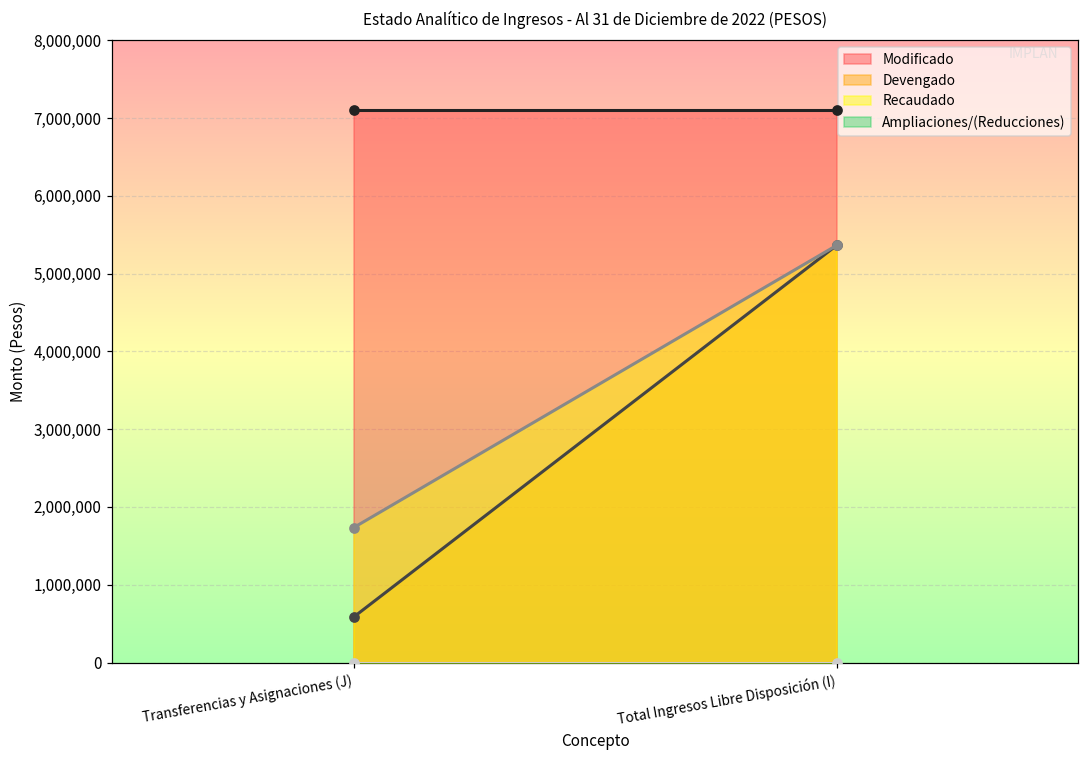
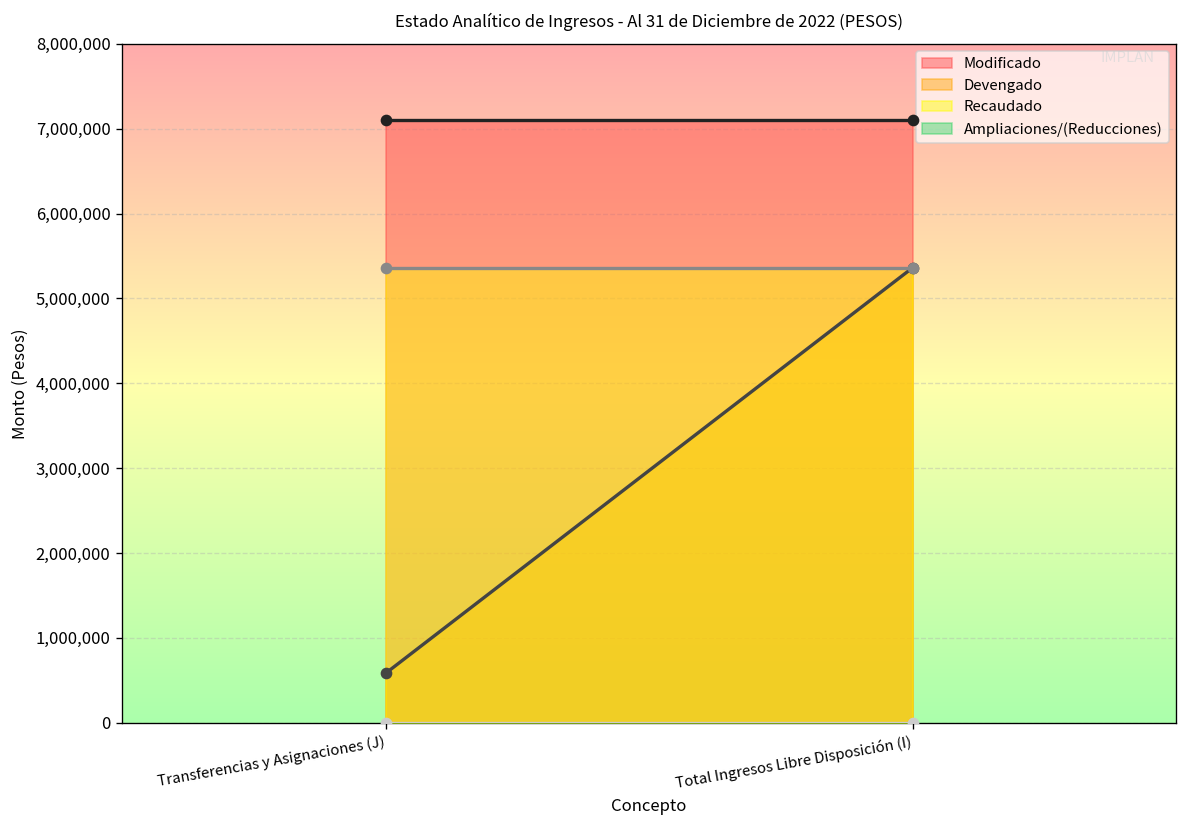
Recaudado, Transferencias y Asignaciones (J): 1,700,000 -> 5,400,000
